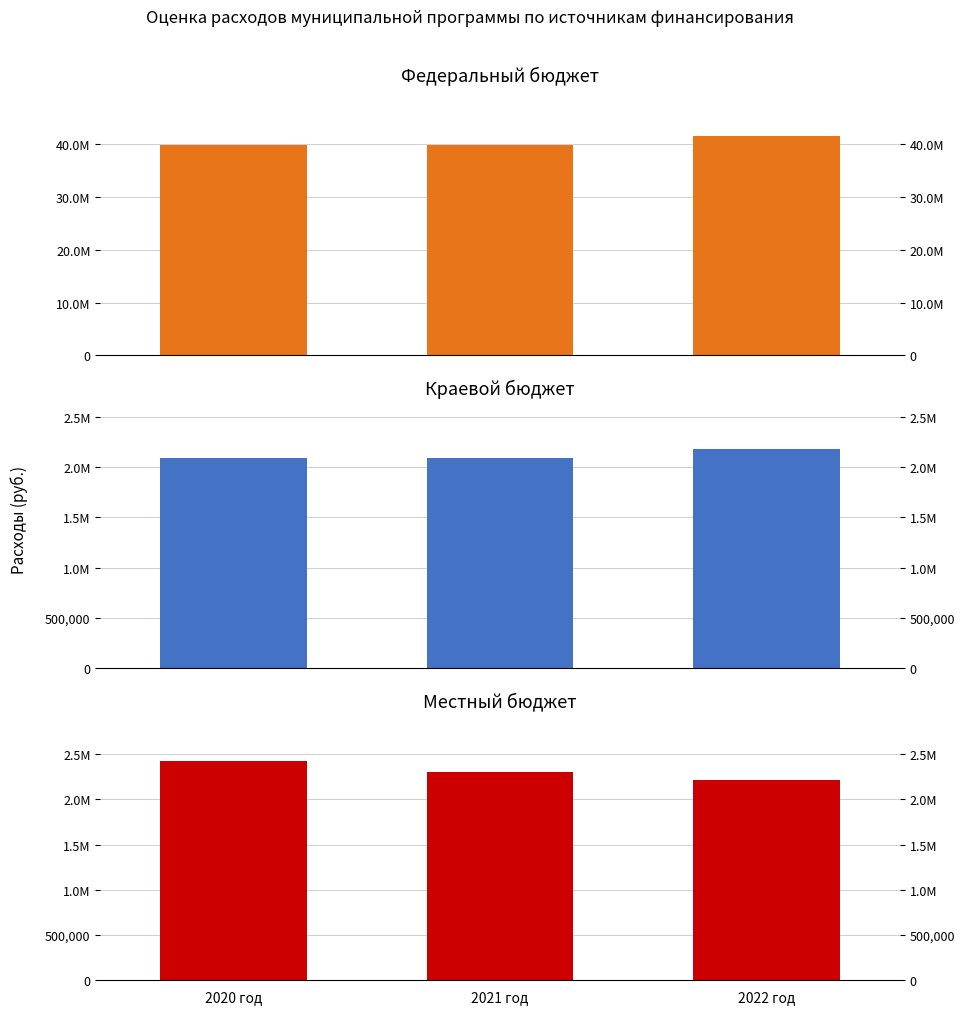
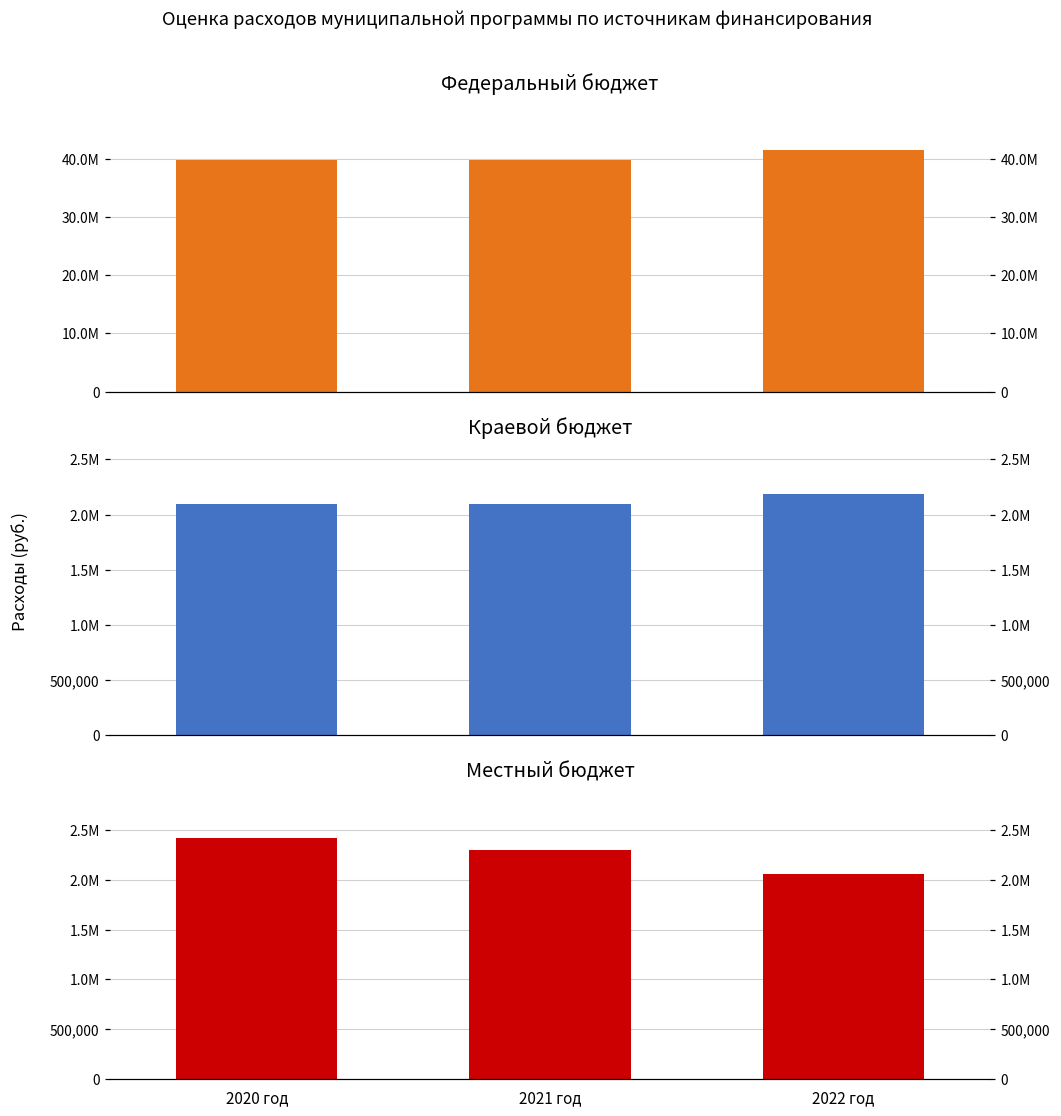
Местный бюджет, 2022 год: 2,200,000 -> 2,100,000
